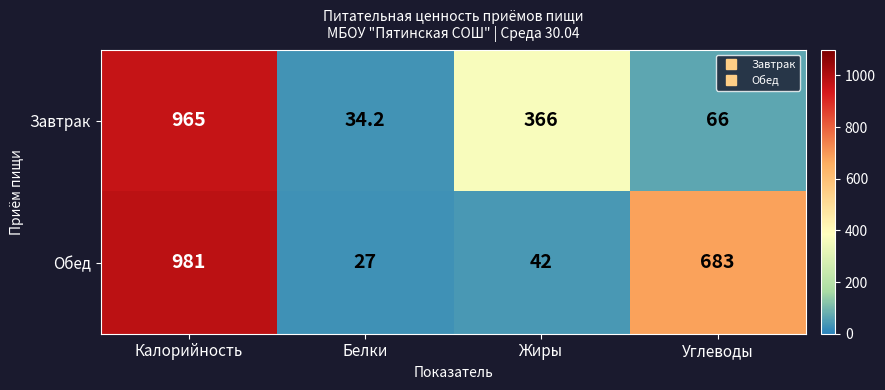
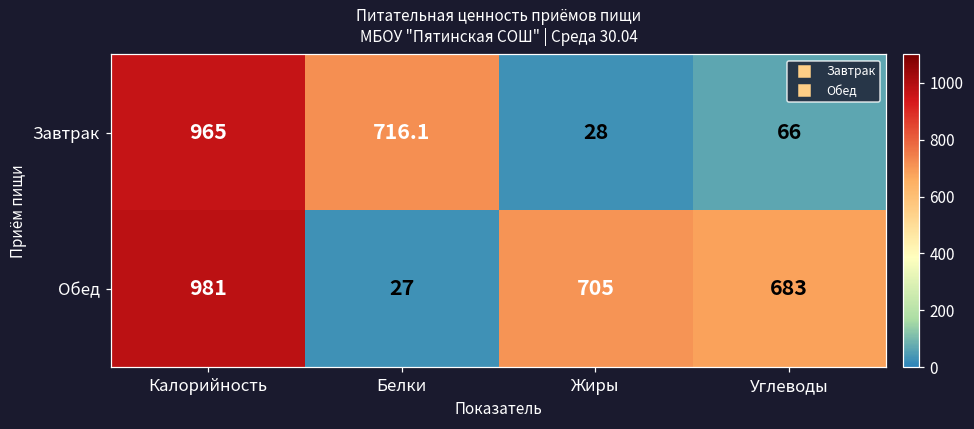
Завтрак, Белки: 34.2 -> 716.1
Завтрак, Жиры: 366 -> 28
Обед, Жиры: 42 -> 705
